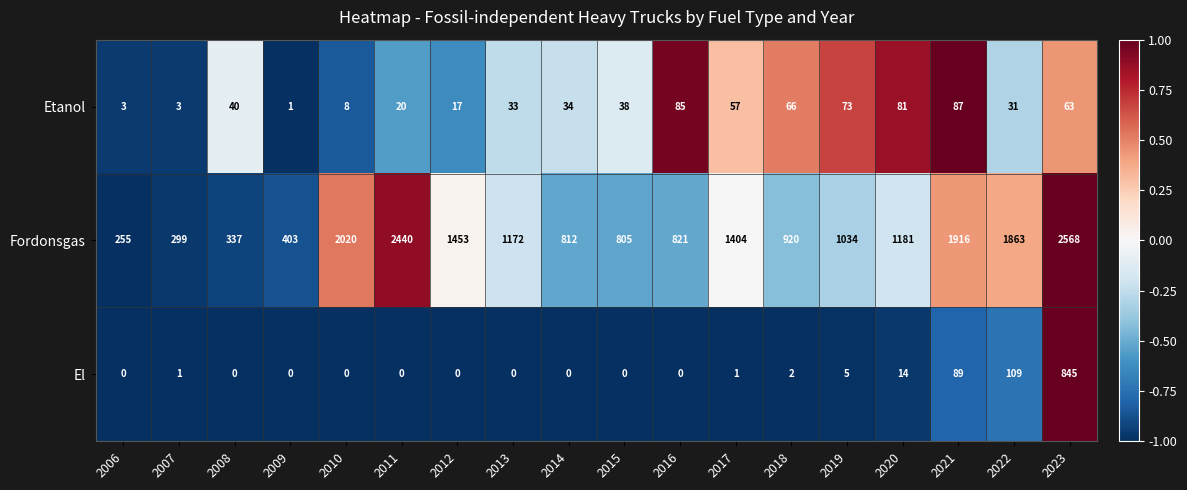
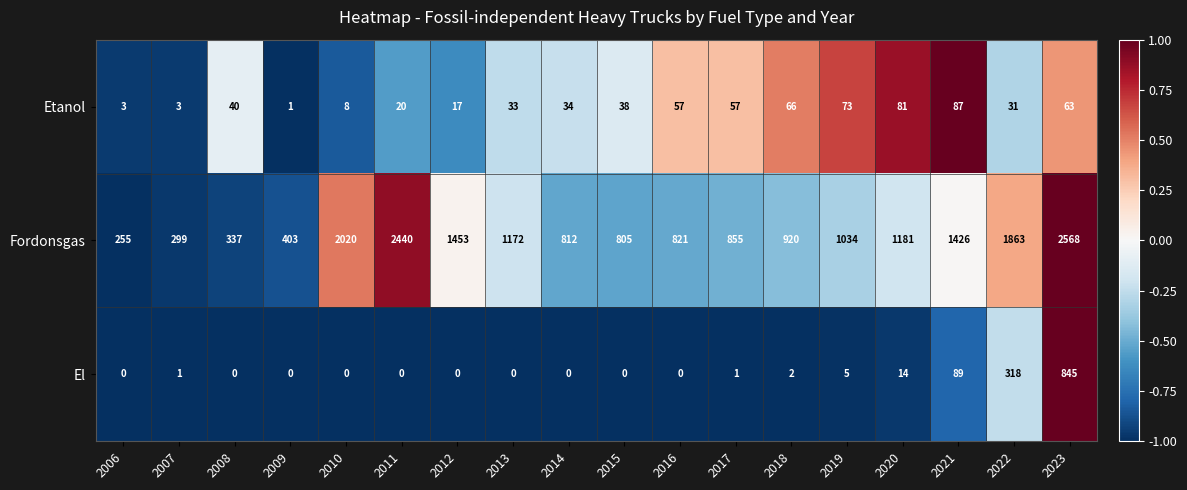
Etanol, 2016: 85 -> 57
Fordonsgas, 2017: 1404 -> 855
Fordonsgas, 2021: 1916 -> 1426
El, 2022: 109 -> 318
